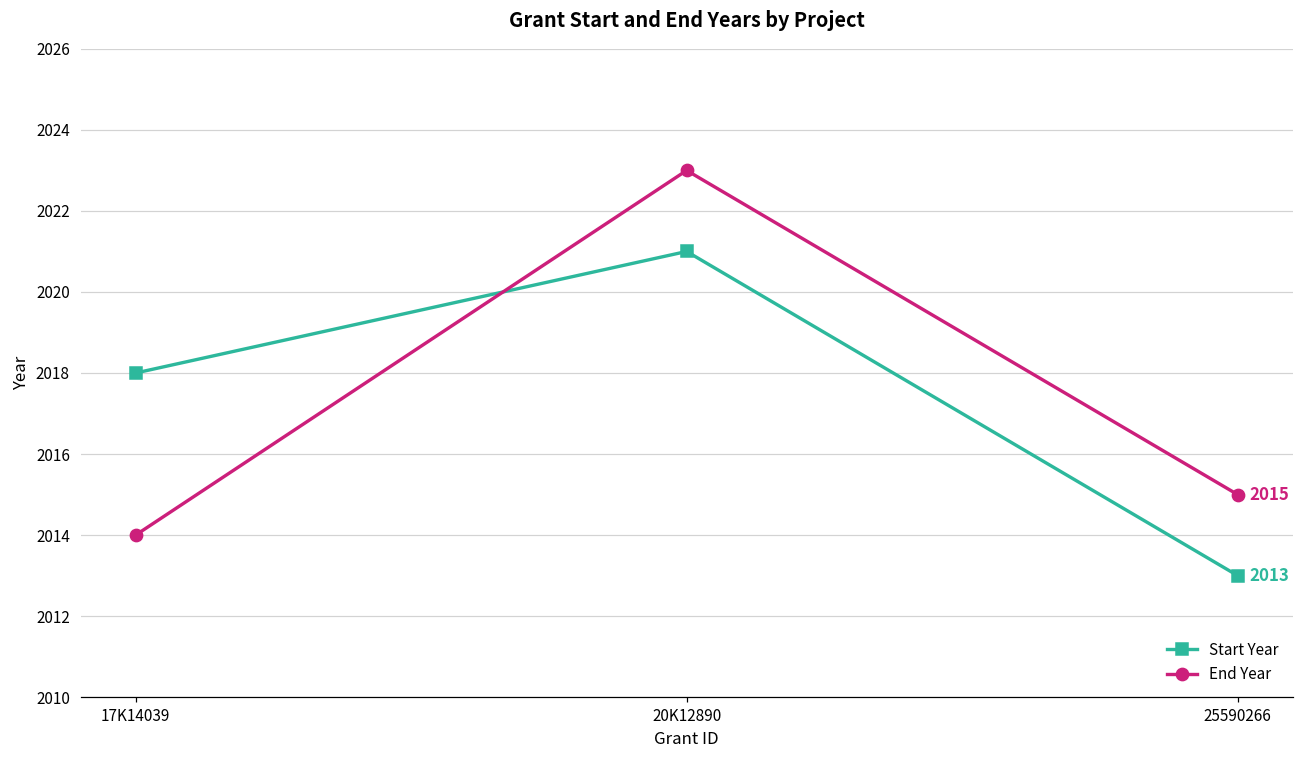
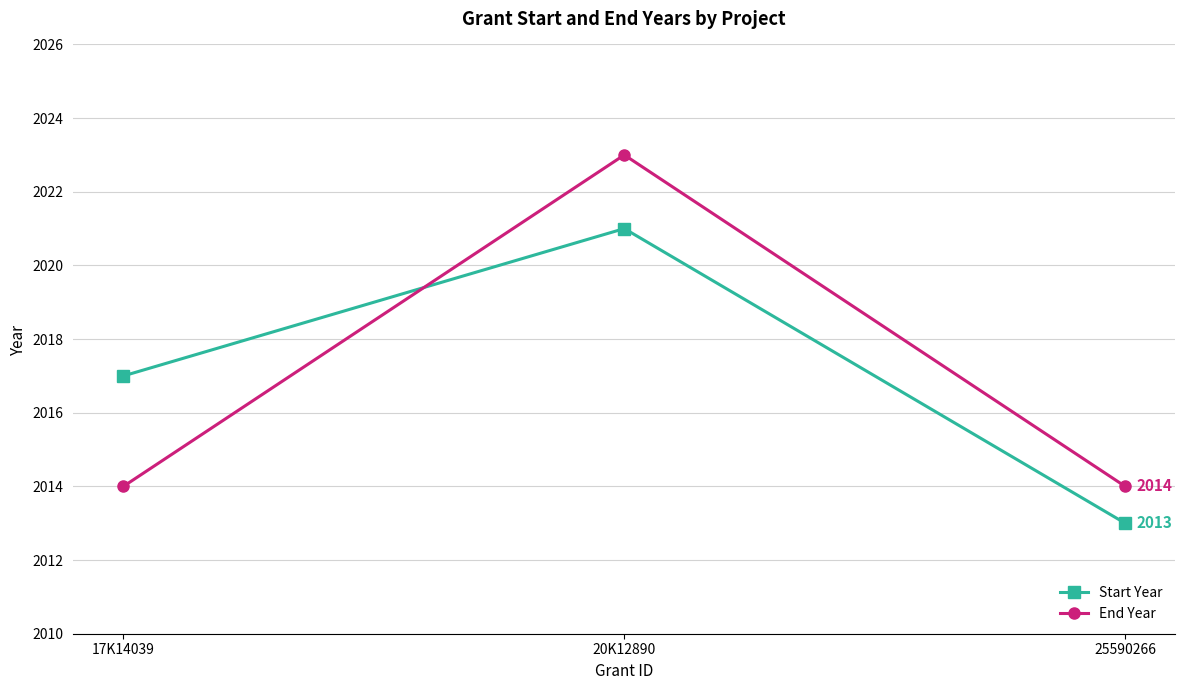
Start Year, 17K14039: 2018 -> 2017
End Year, 25590266: 2015 -> 2014
